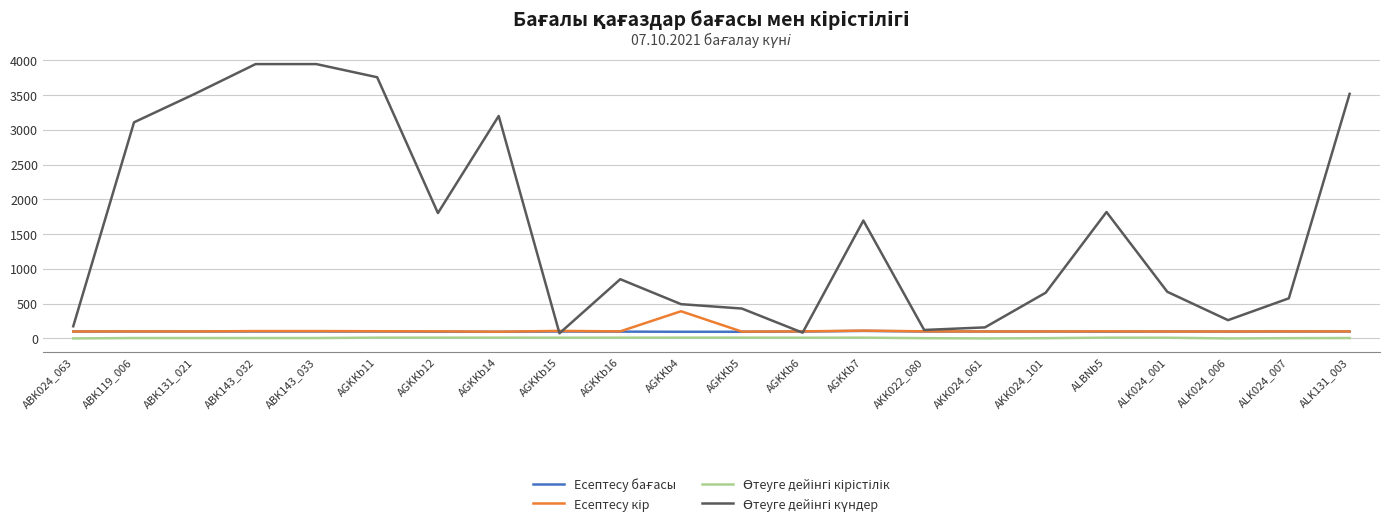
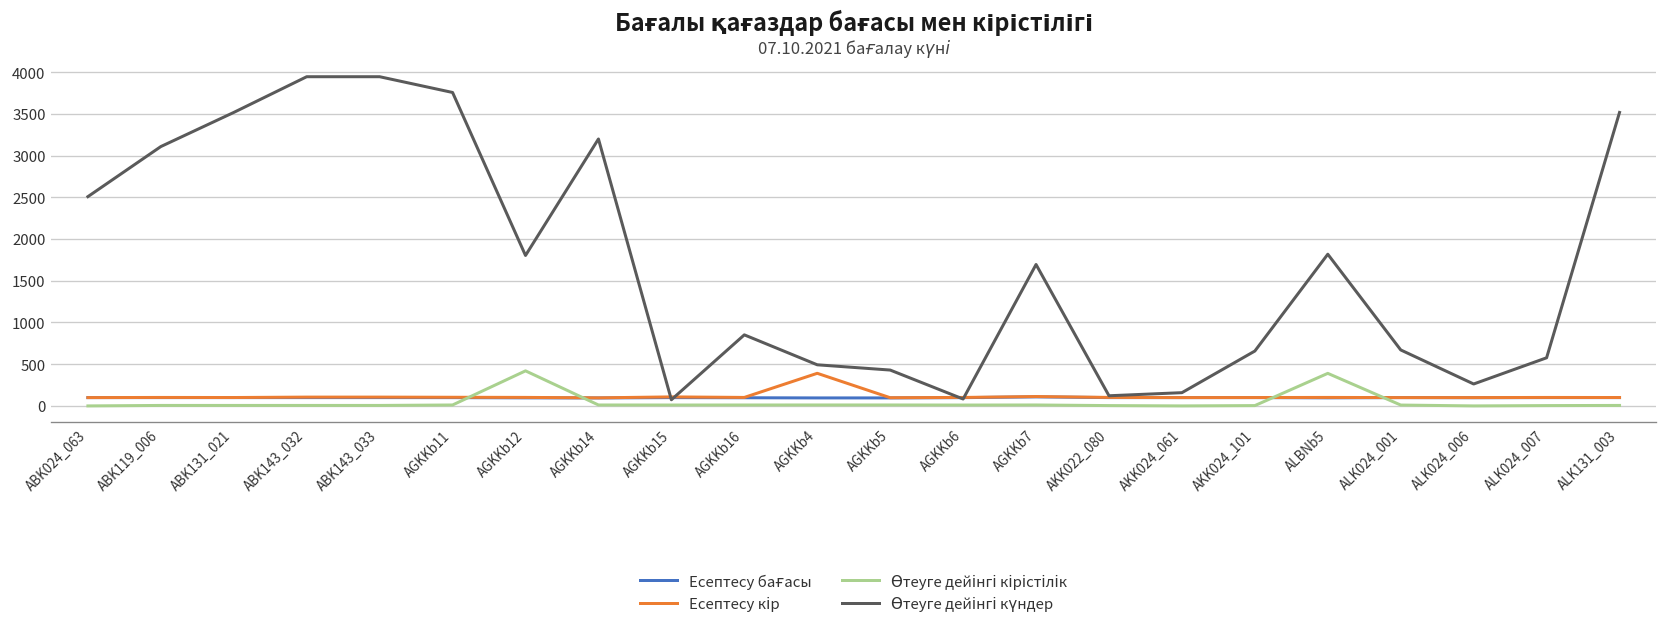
Өтеуге дейінгі күндер, ABK024_063: 200 -> 2500
Өтеуге дейінгі кірістілік, AGKKb12: 0 -> 400
Өтеуге дейінгі кірістілік, ALBNb5: 0 -> 400
